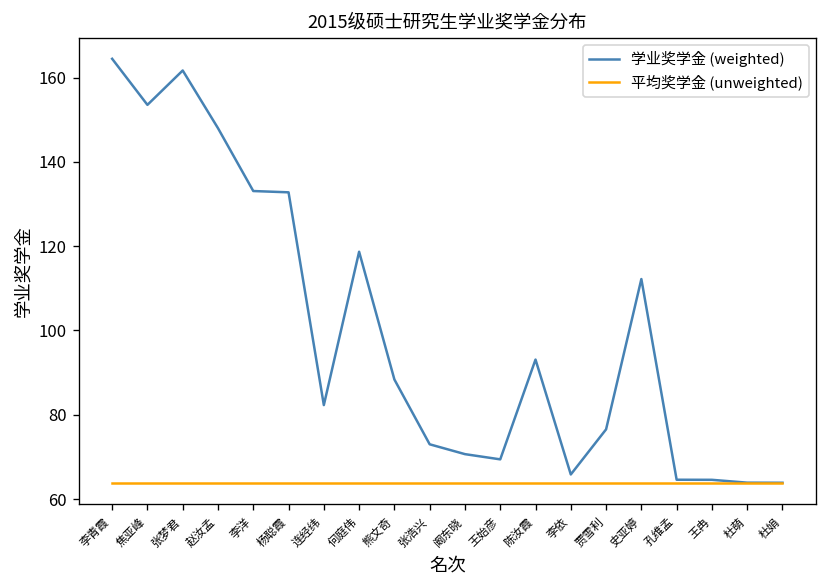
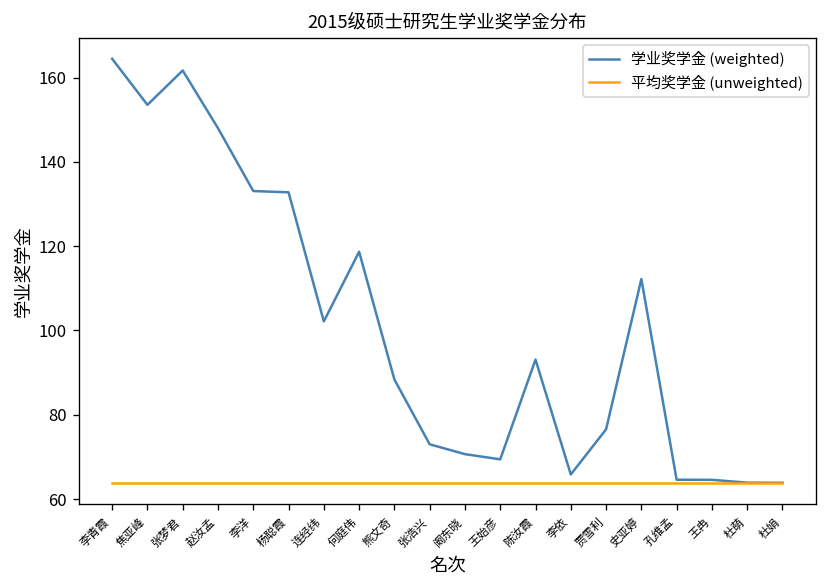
学业奖学金 (weighted), 连经纬: 82 -> 102
